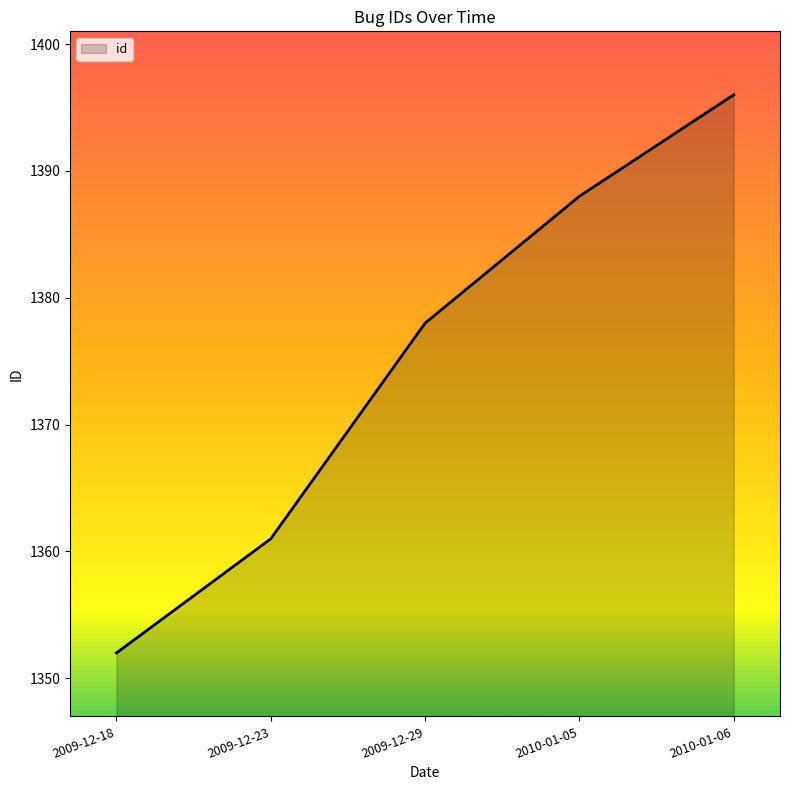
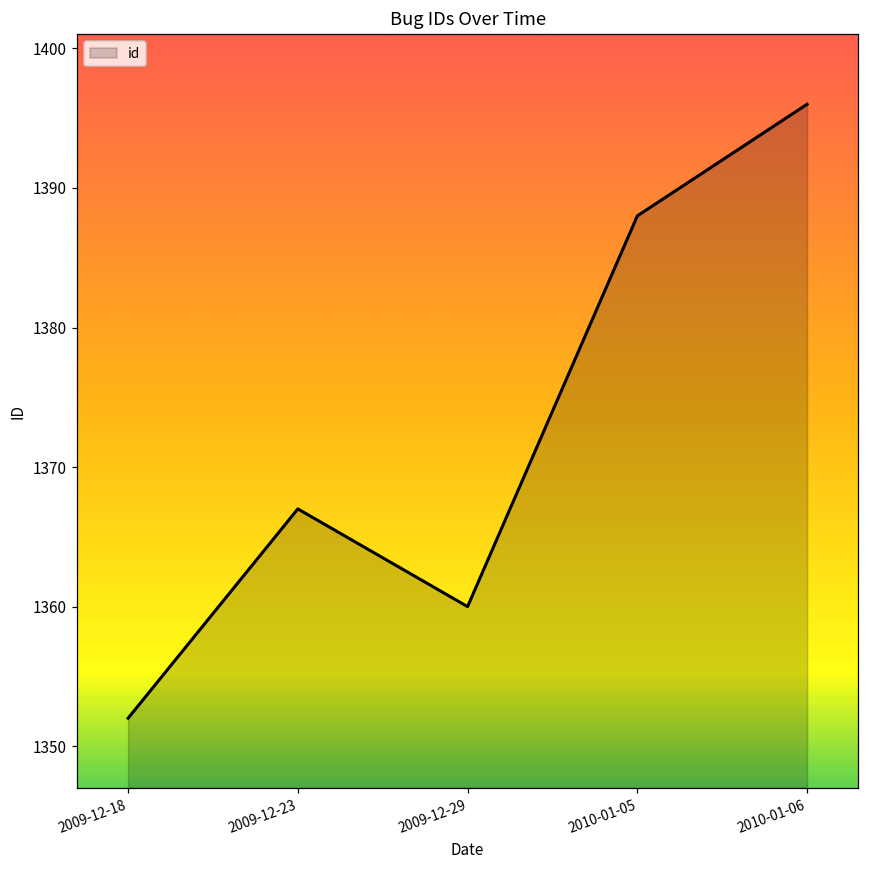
2009-12-23: 1361 -> 1367
2009-12-29: 1378 -> 1360
